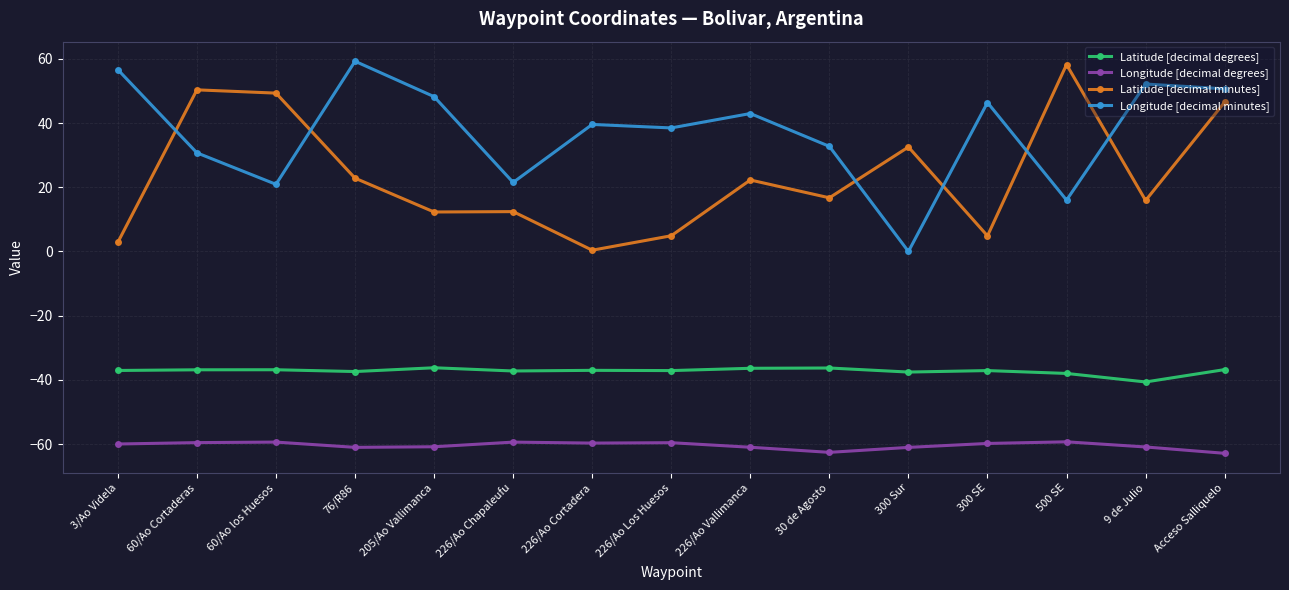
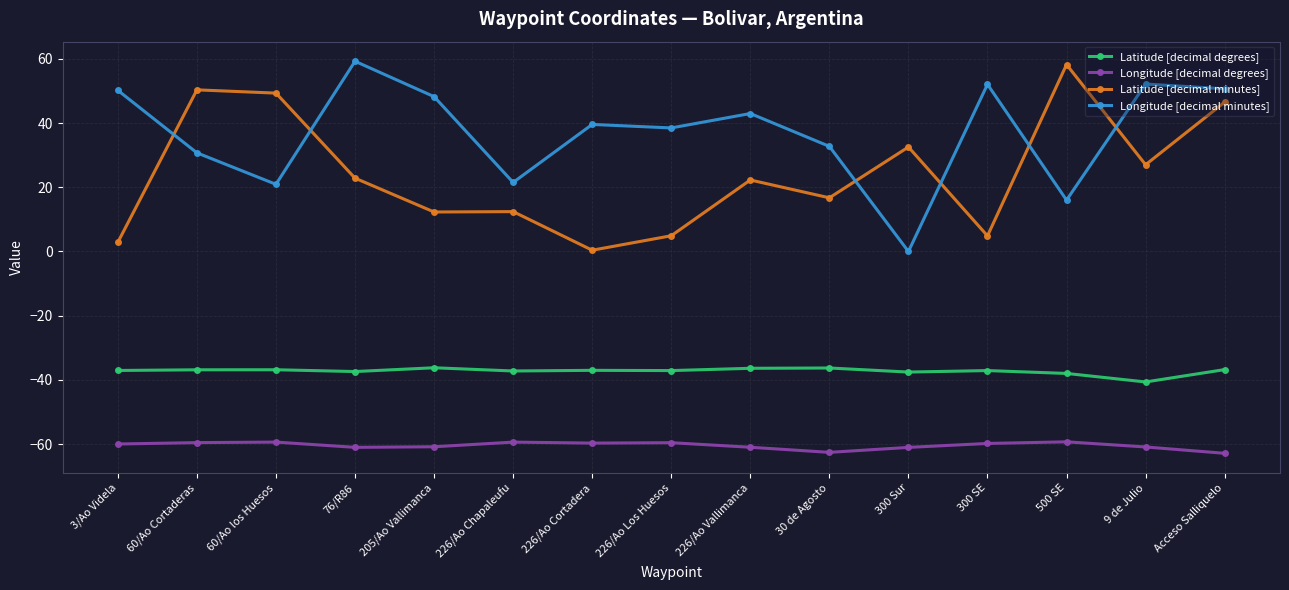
Longitude [decimal minutes], 3/Ao Videla: 57 -> 50
Longitude [decimal minutes], 300 SE: 46 -> 52
Latitude [decimal minutes], 9 de Julio: 16 -> 27
